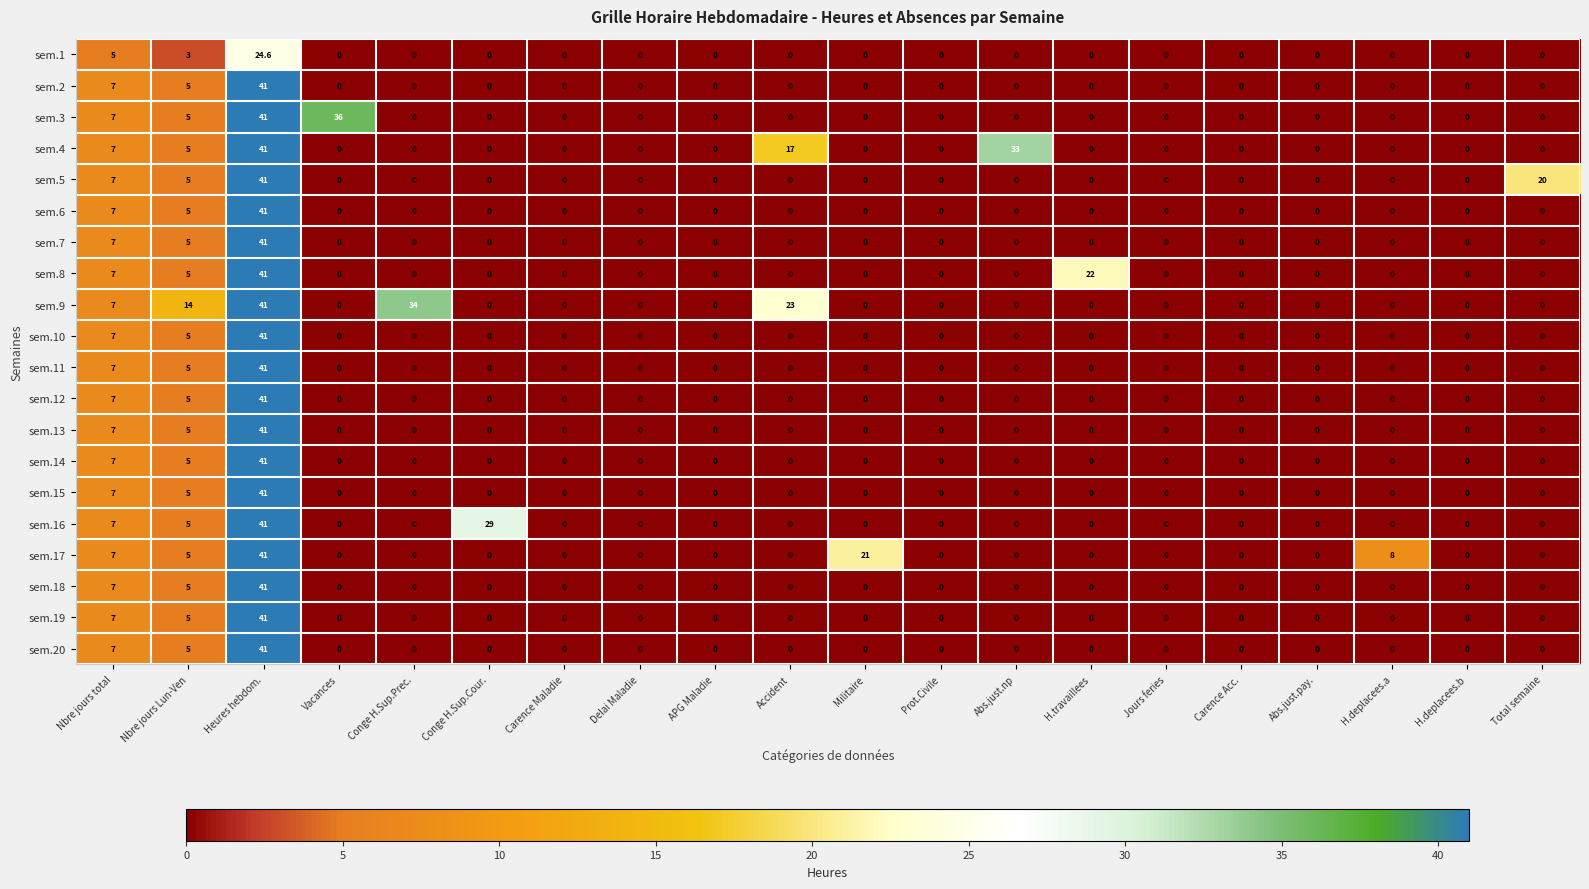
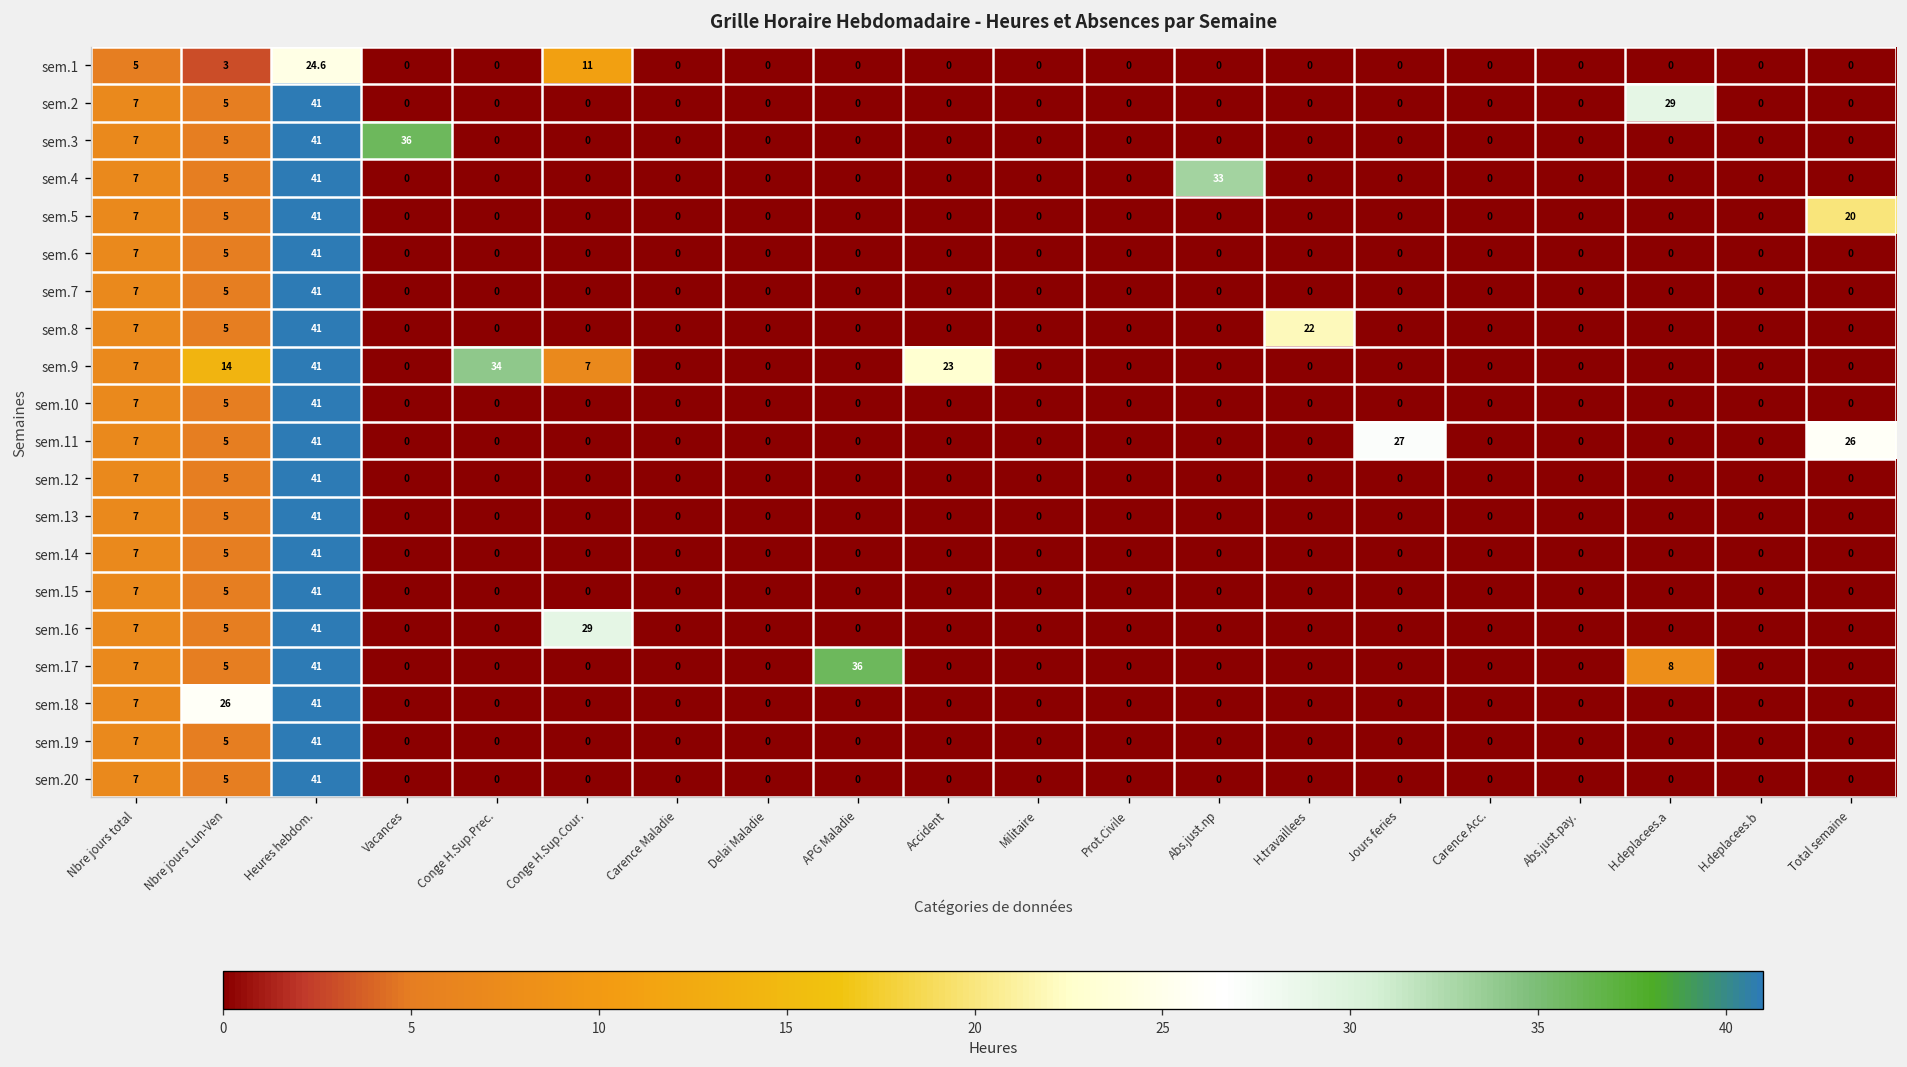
sem.1, Conge H.Sup.Cour.: 0 -> 11
sem.2, H.deplacees.a: 0 -> 29
sem.4, Accident: 17 -> 0
sem.9, Conge H.Sup.Cour.: 0 -> 7
sem.11, Jours feries: 0 -> 27
sem.11, Total semaine: 0 -> 26
sem.17, APG Maladie: 0 -> 36
sem.17, Militaire: 21 -> 0
sem.18, Nbre jours Lun-Ven: 5 -> 26
